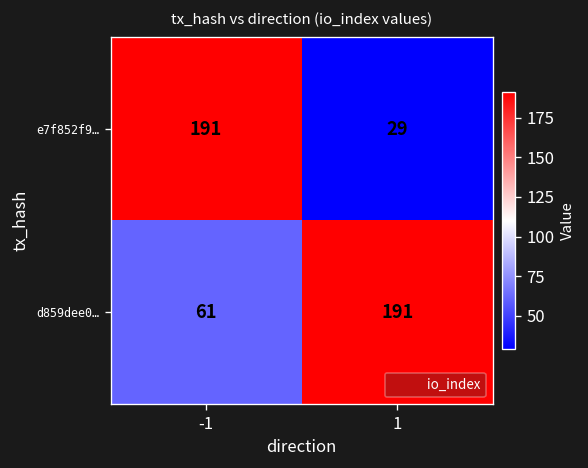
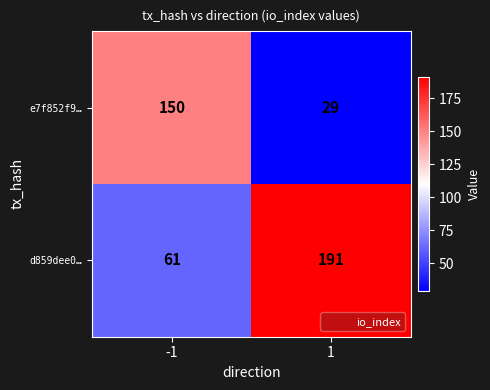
e7f852f9…, -1: 191 -> 150
